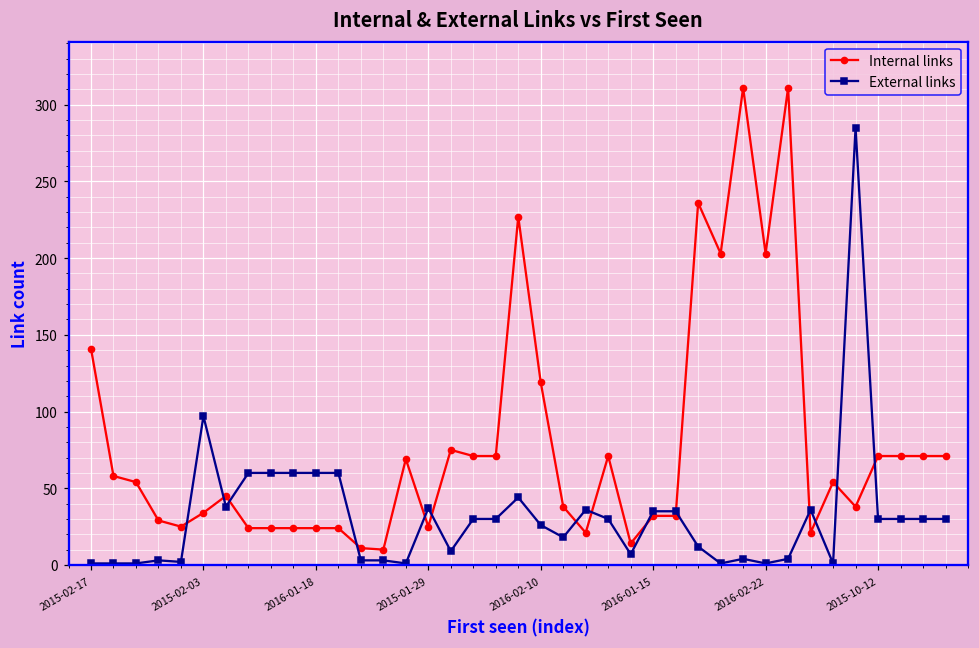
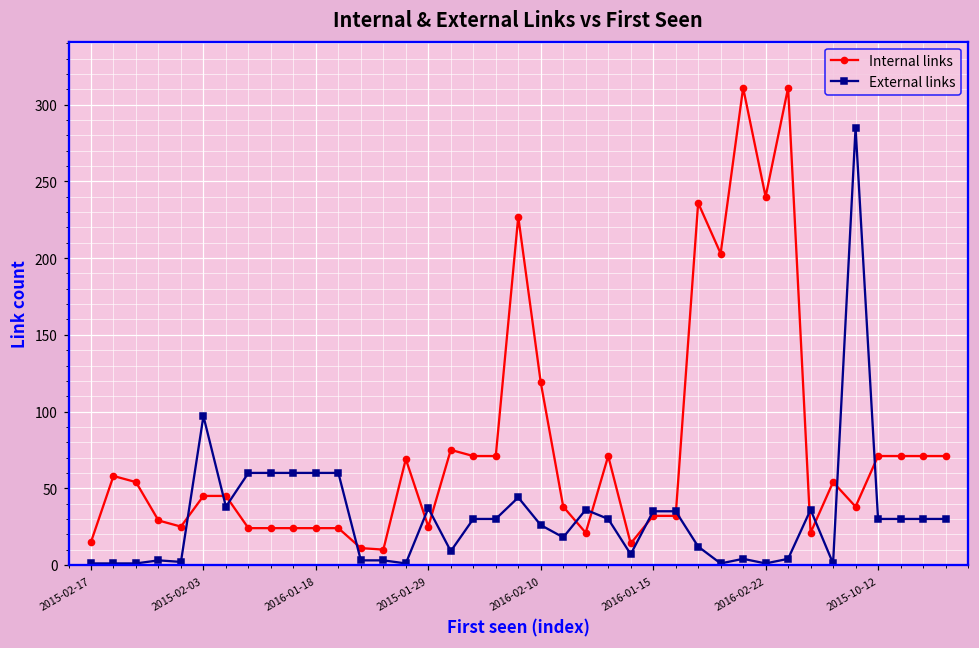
Internal links, 2015-02-17: 141 -> 15
Internal links, 2015-02-03: 34 -> 45
Internal links, 2016-02-22: 203 -> 240
